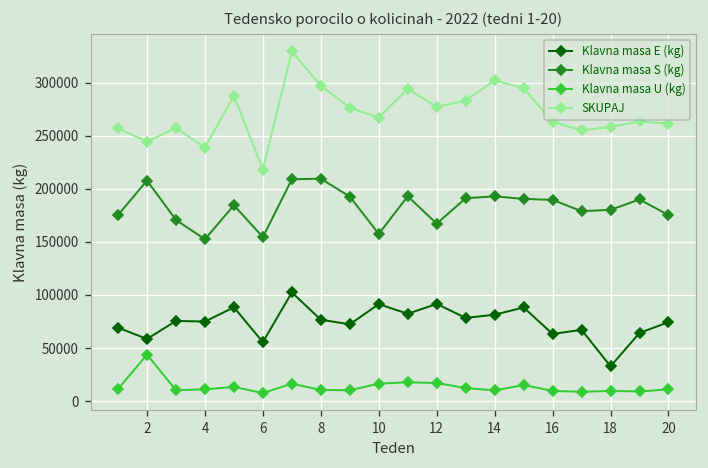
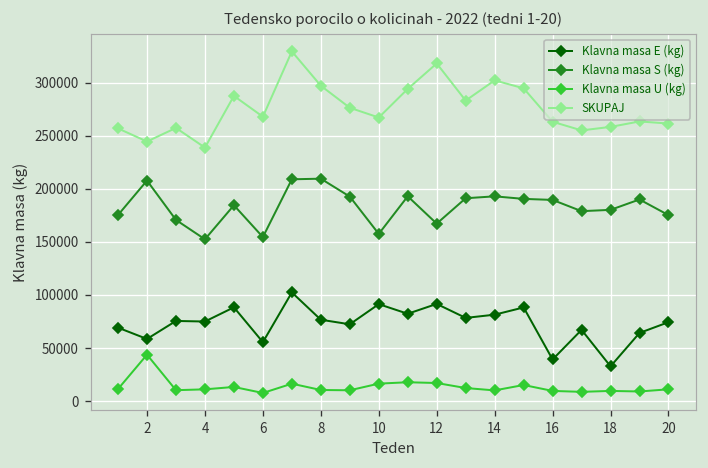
SKUPAJ, 6: 220000 -> 270000
SKUPAJ, 12: 280000 -> 320000
Klavna masa E (kg), 16: 60000 -> 40000
